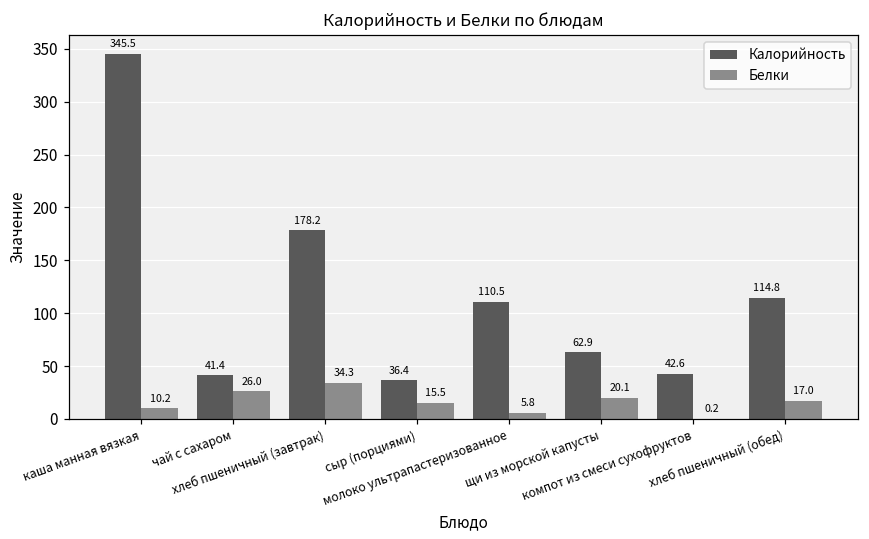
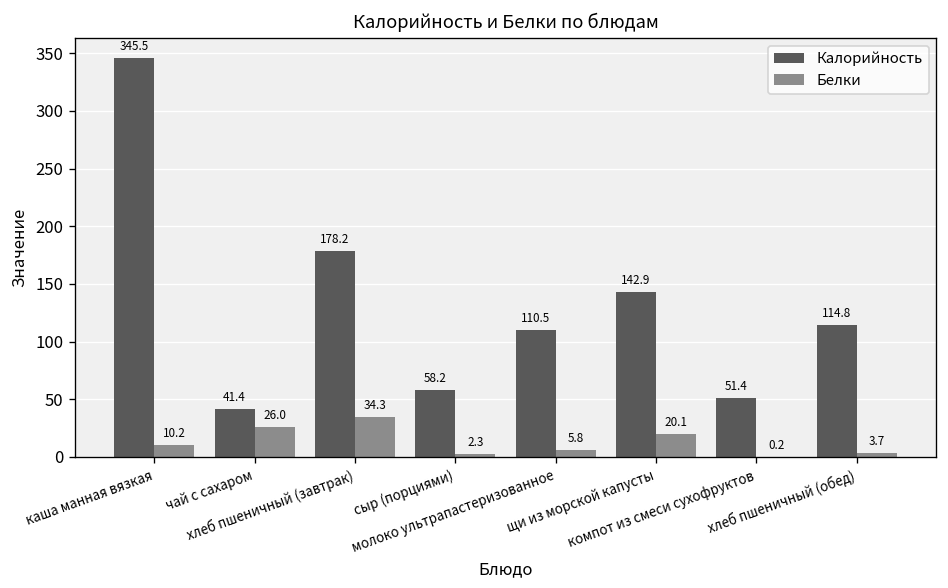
Калорийность, сыр (порциями): 36.4 -> 58.2
Белки, сыр (порциями): 15.5 -> 2.3
Калорийность, щи из морской капусты: 62.9 -> 142.9
Калорийность, компот из смеси сухофруктов: 42.6 -> 51.4
Белки, хлеб пшеничный (обед): 17.0 -> 3.7
